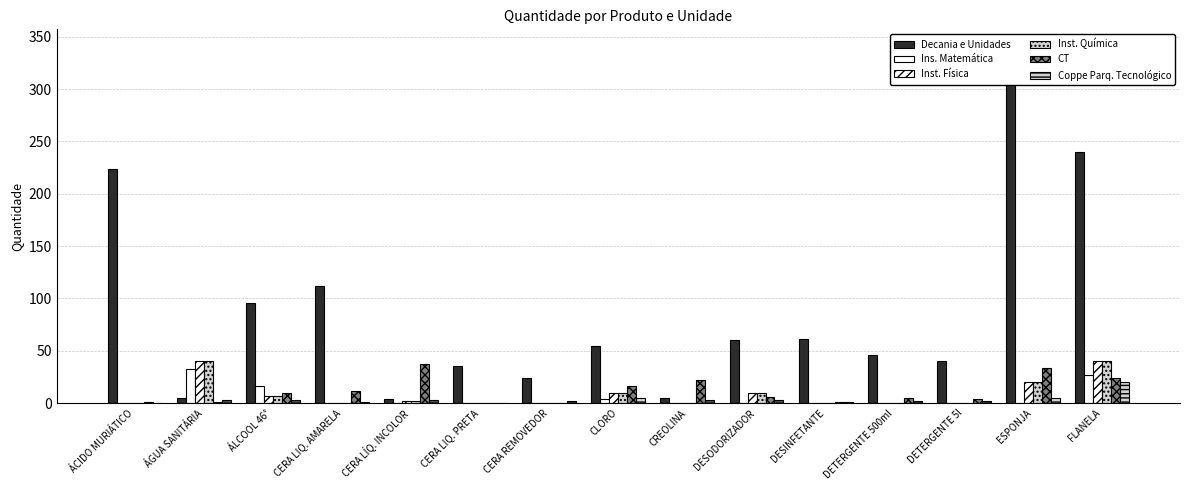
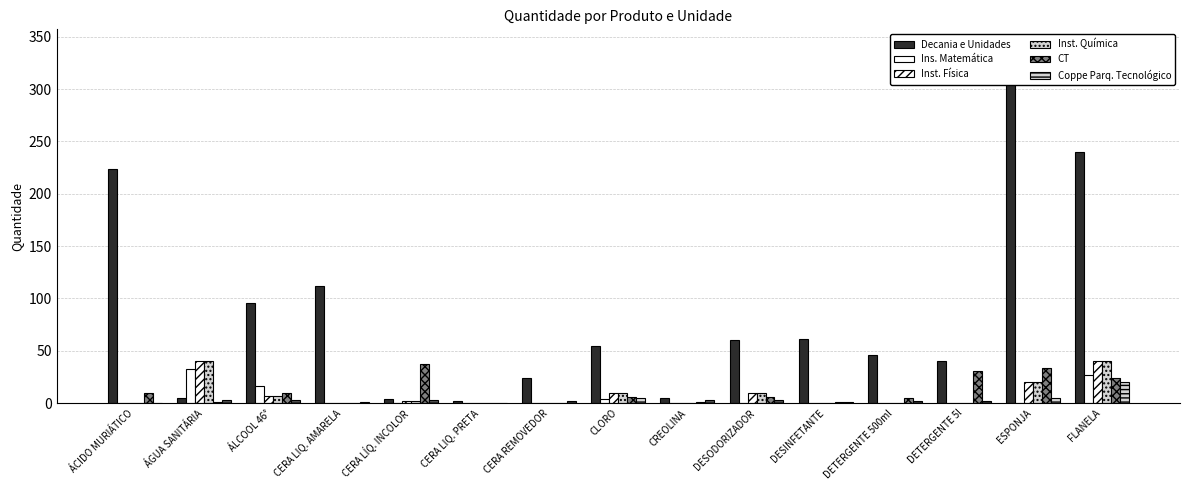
CT, ÁCIDO MURIÁTICO: 1 -> 10
CT, CERA LIQ. AMARELA: 12 -> 0
Decania e Unidades, CERA LIQ. PRETA: 35 -> 2
CT, CLORO: 16 -> 6
CT, CREOLINA: 22 -> 1
CT, DETERGENTE 5l: 4 -> 31
